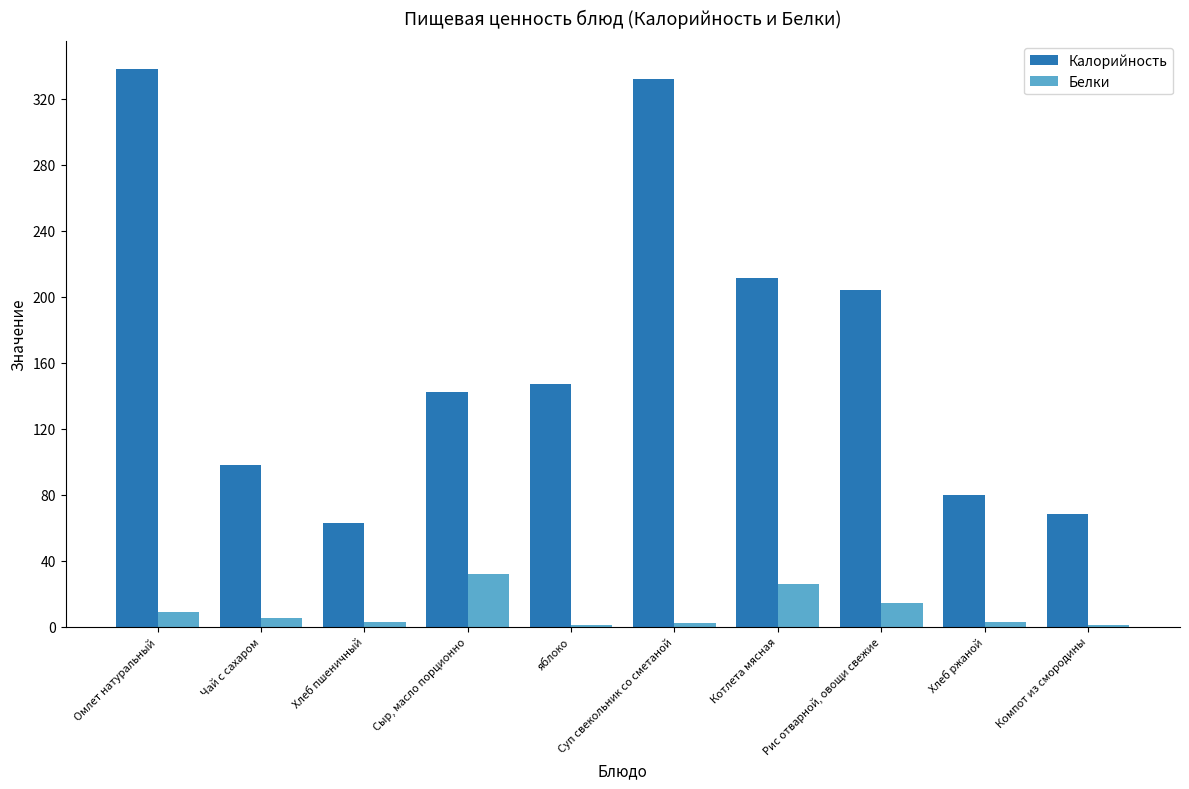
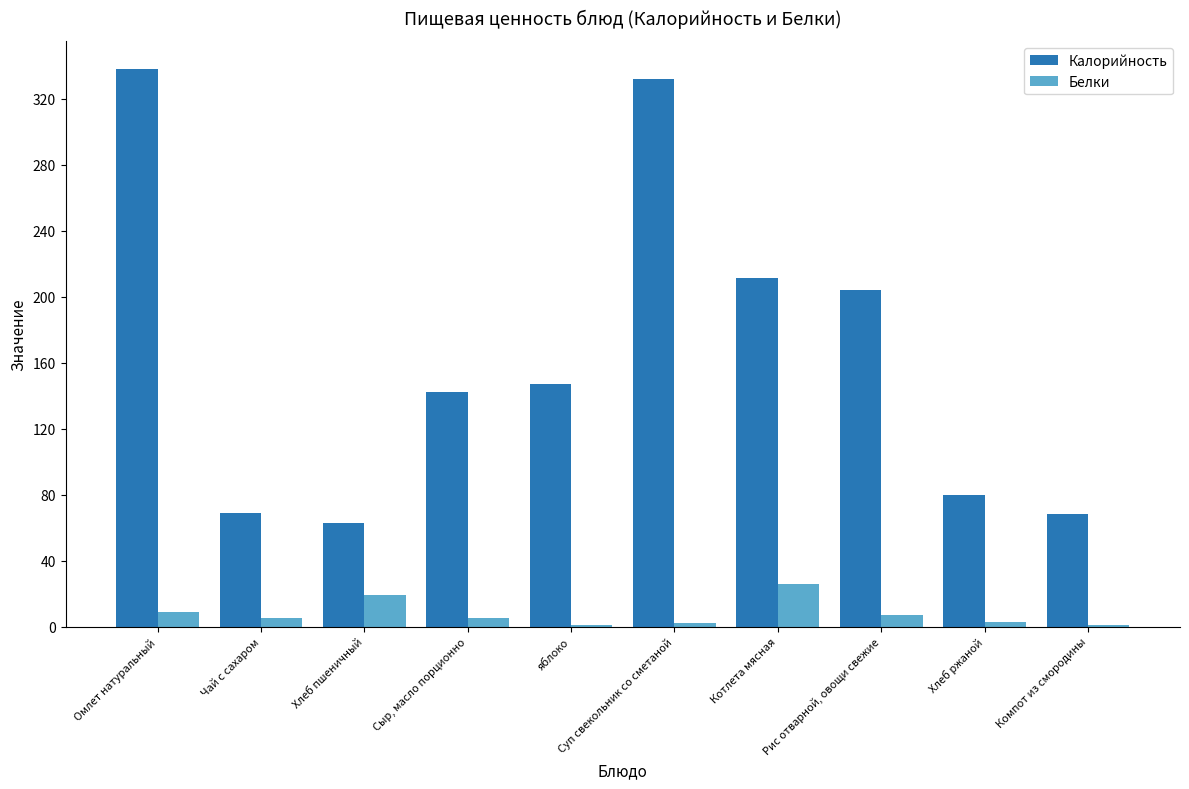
Калорийность, Чай с сахаром: 98 -> 69
Белки, Хлеб пшеничный: 3 -> 19
Белки, Сыр, масло порционно: 32 -> 5
Белки, Рис отварной, овощи свежие: 14 -> 7
